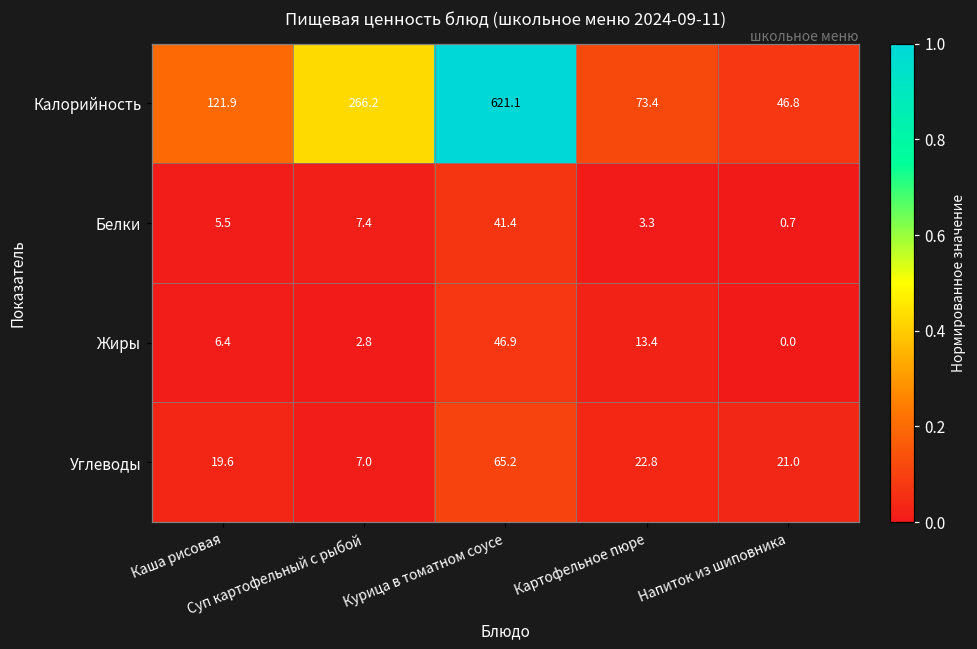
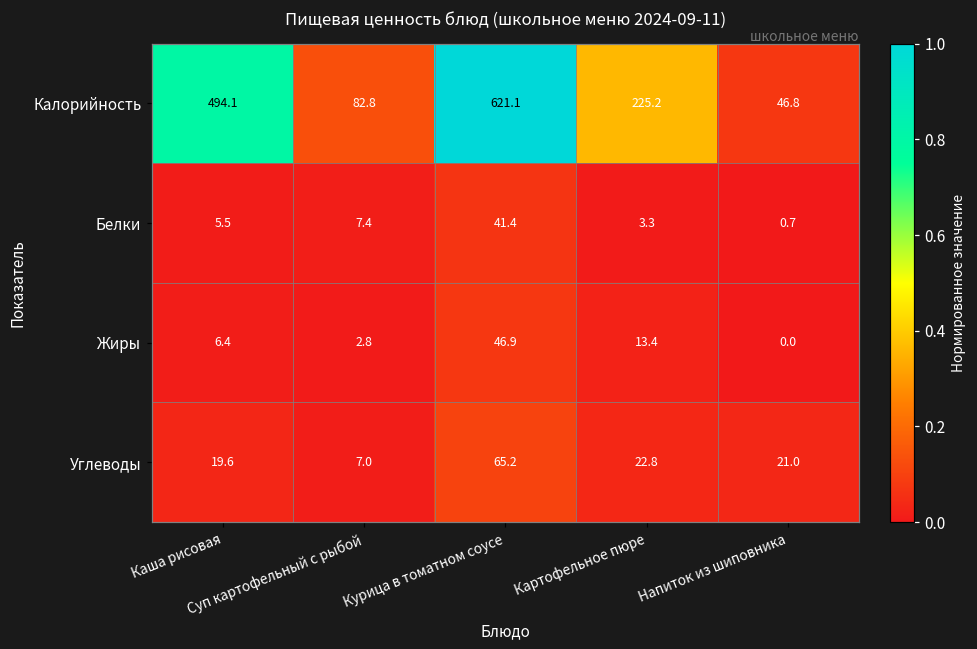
Калорийность, Каша рисовая: 121.9 -> 494.1
Калорийность, Суп картофельный с рыбой: 266.2 -> 82.8
Калорийность, Картофельное пюре: 73.4 -> 225.2
